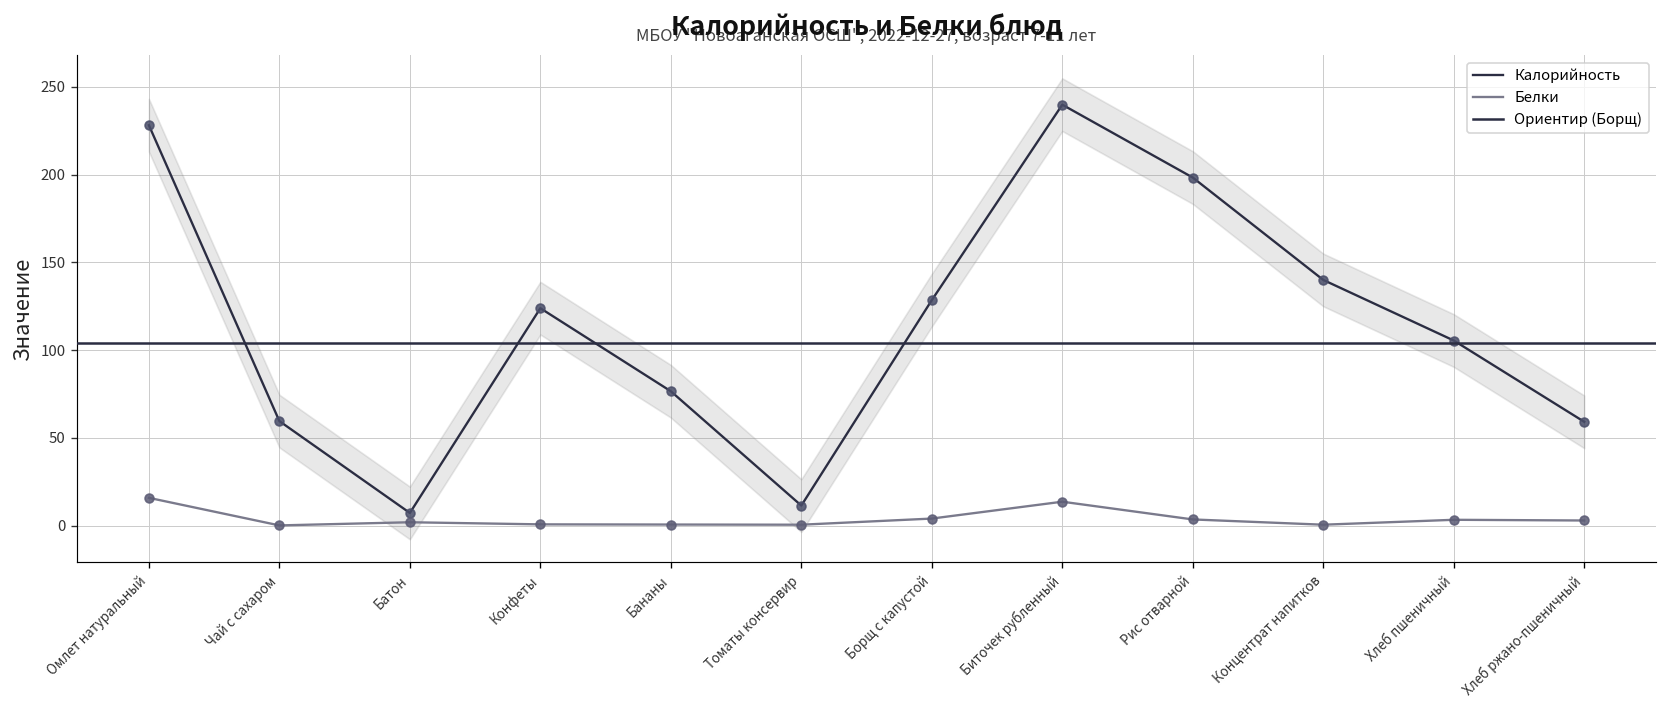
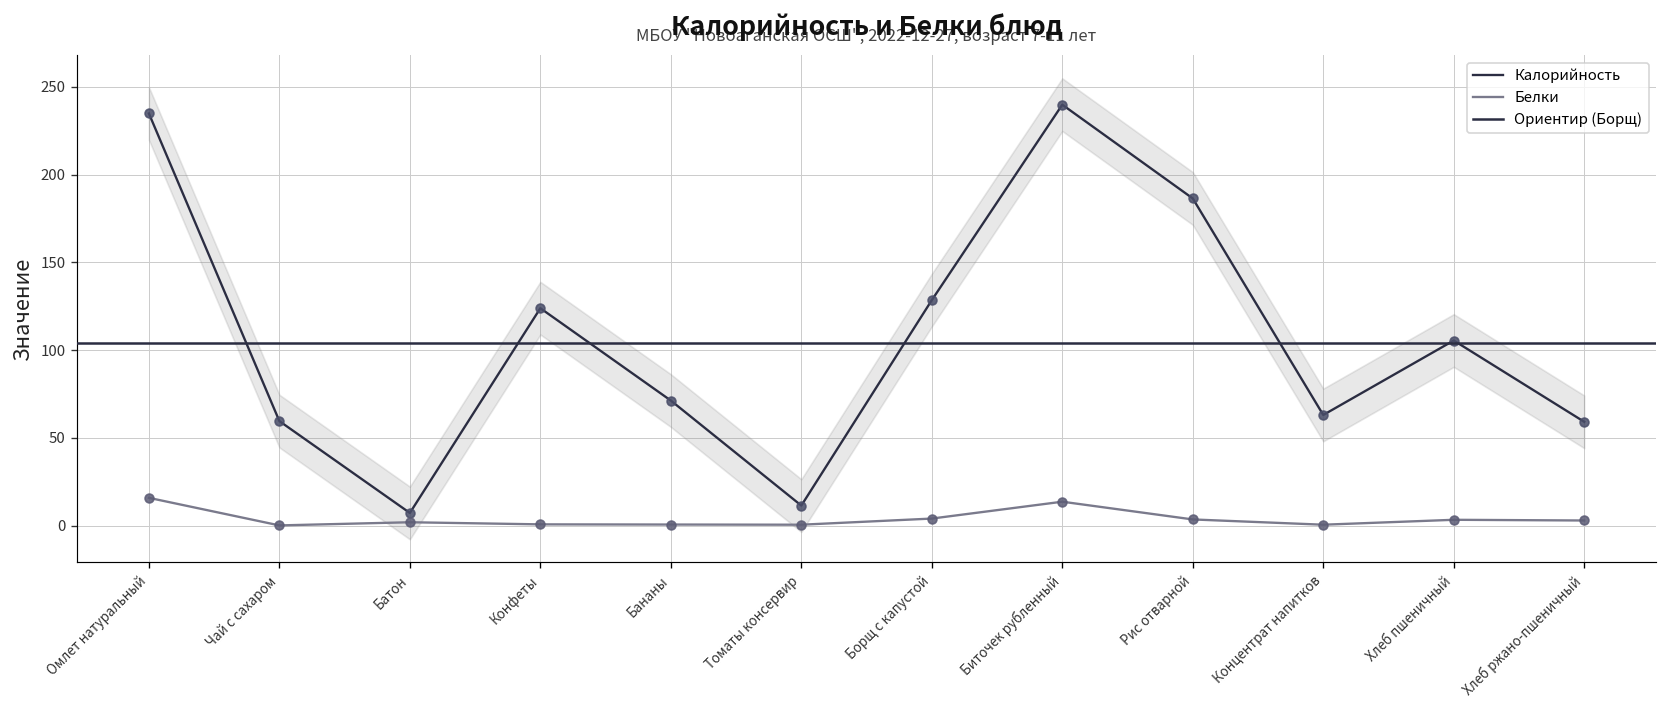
Калорийность, Омлет натуральный: 228 -> 235
Калорийность, Бананы: 77 -> 71
Калорийность, Рис отварной: 198 -> 186
Калорийность, Концентрат напитков: 140 -> 63
